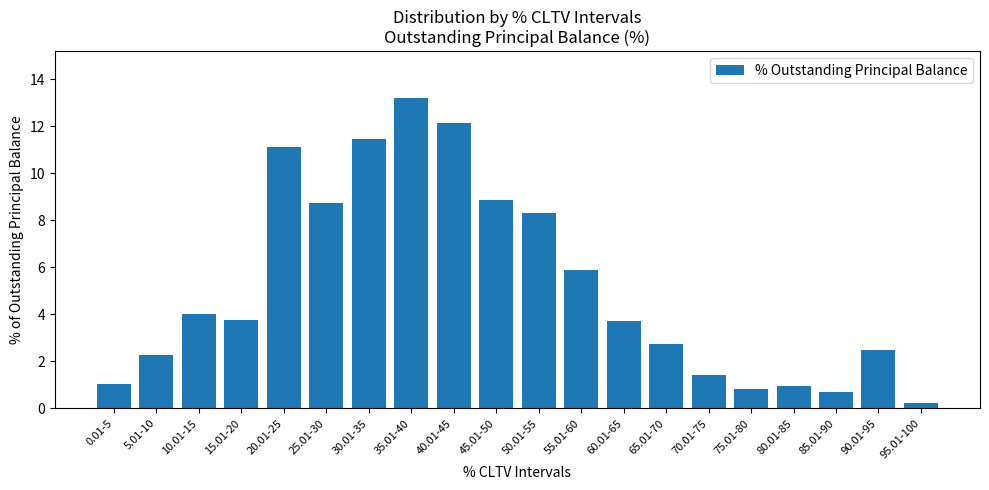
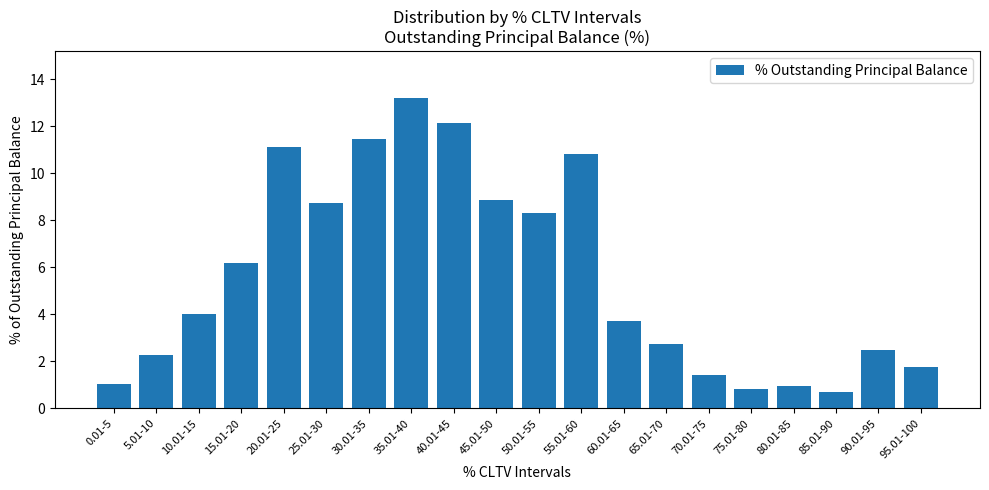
15.01-20: 3.8 -> 6.2
55.01-60: 5.9 -> 10.8
95.01-100: 0.2 -> 1.8
